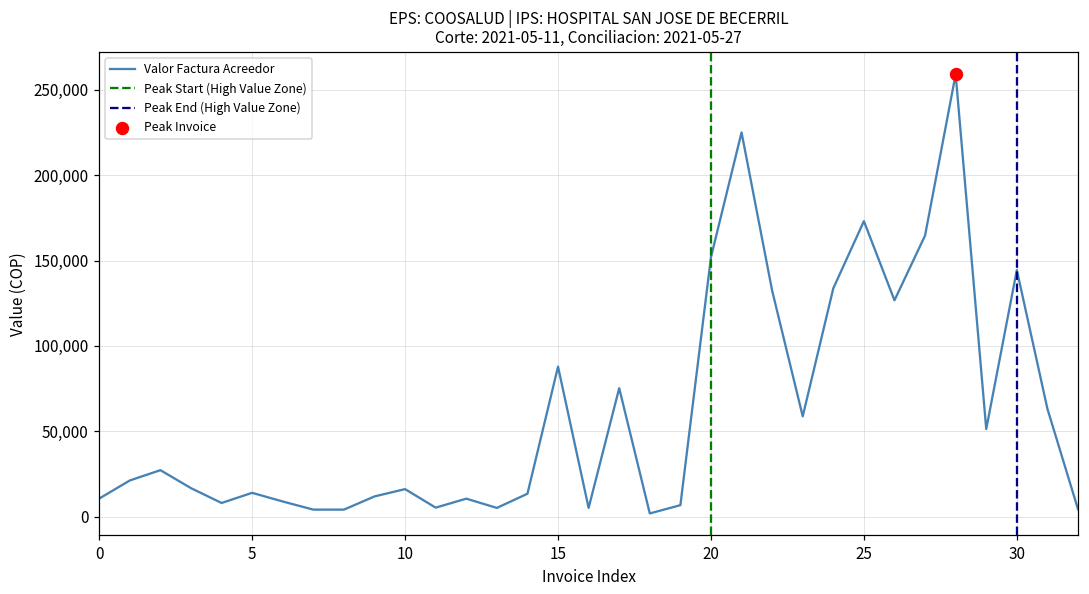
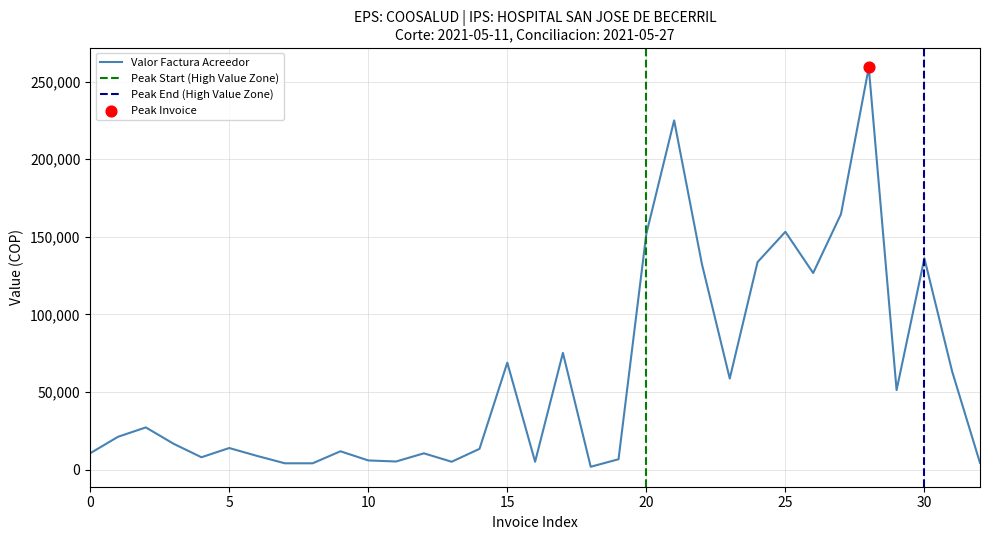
Valor Factura Acreedor, 10: 16,000 -> 6,000
Valor Factura Acreedor, 15: 88,000 -> 69,000
Valor Factura Acreedor, 25: 173,000 -> 153,000
Valor Factura Acreedor, 30: 144,000 -> 136,000
